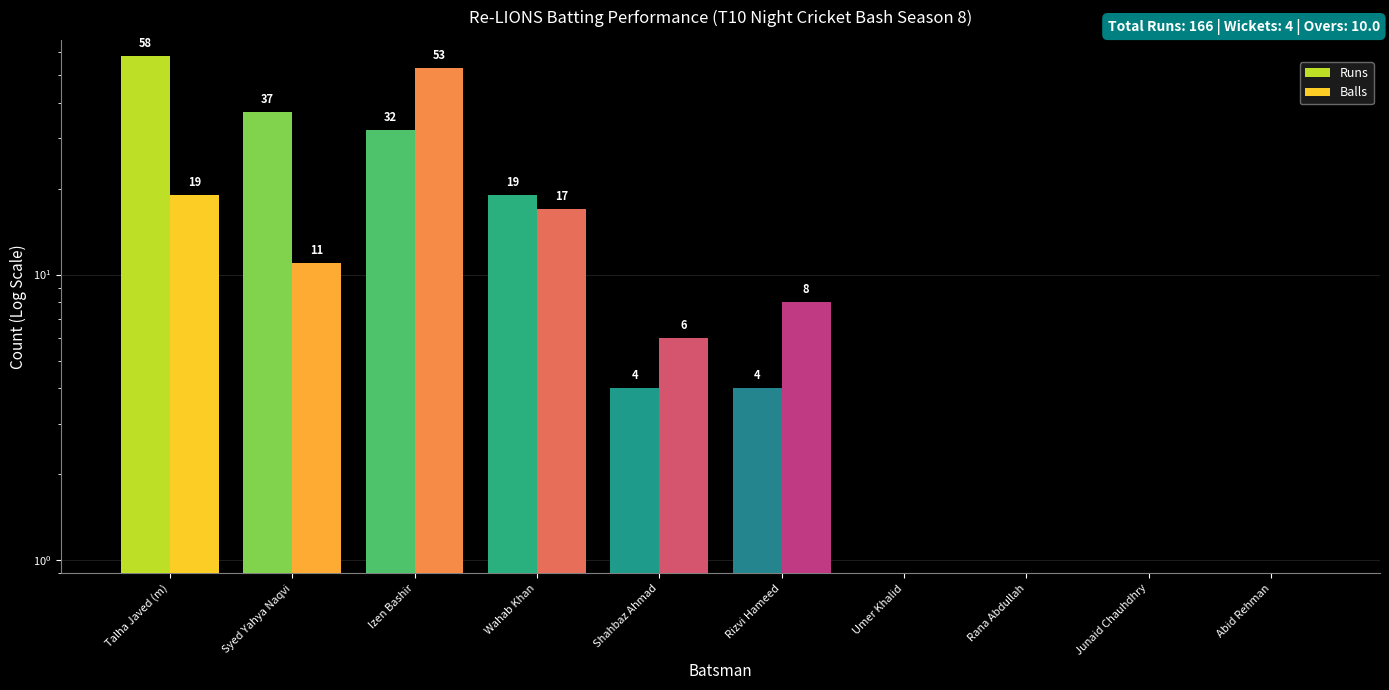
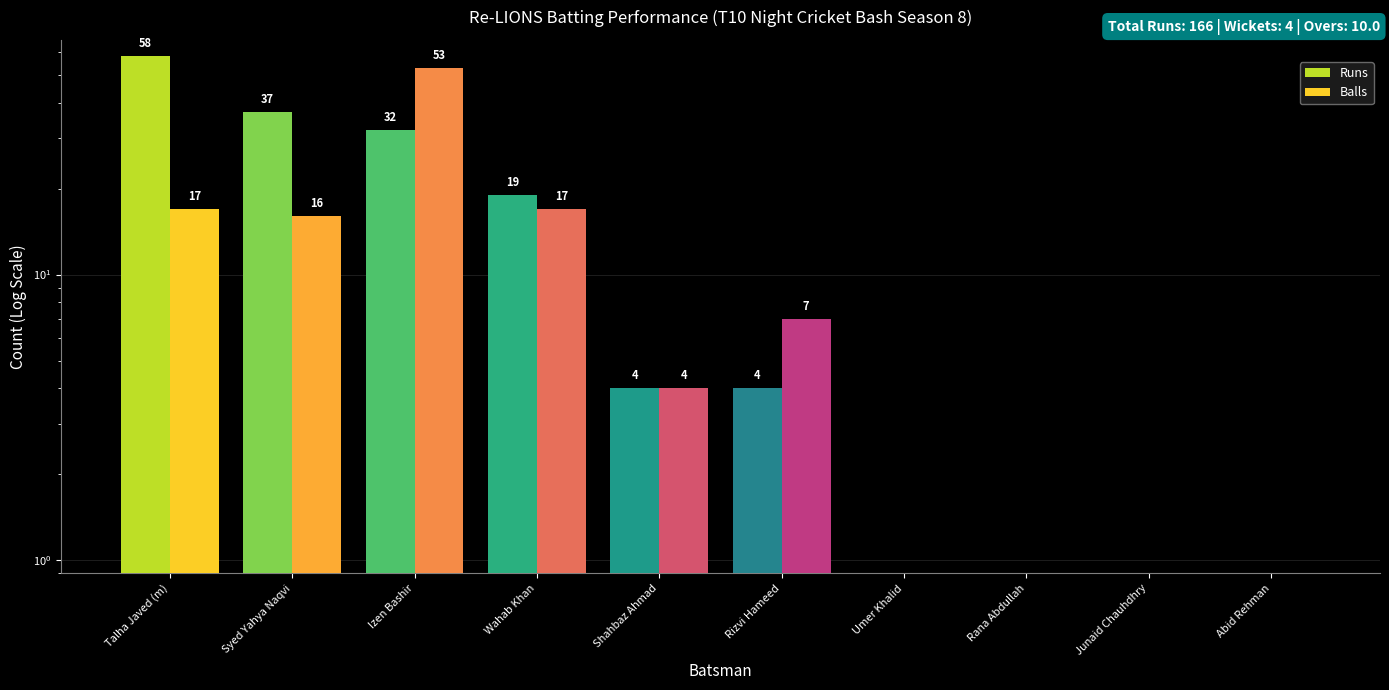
Balls, Talha Javed (m): 19 -> 17
Balls, Syed Yahya Naqvi: 11 -> 16
Balls, Shahbaz Ahmad: 6 -> 4
Balls, Rizvi Hameed: 8 -> 7
